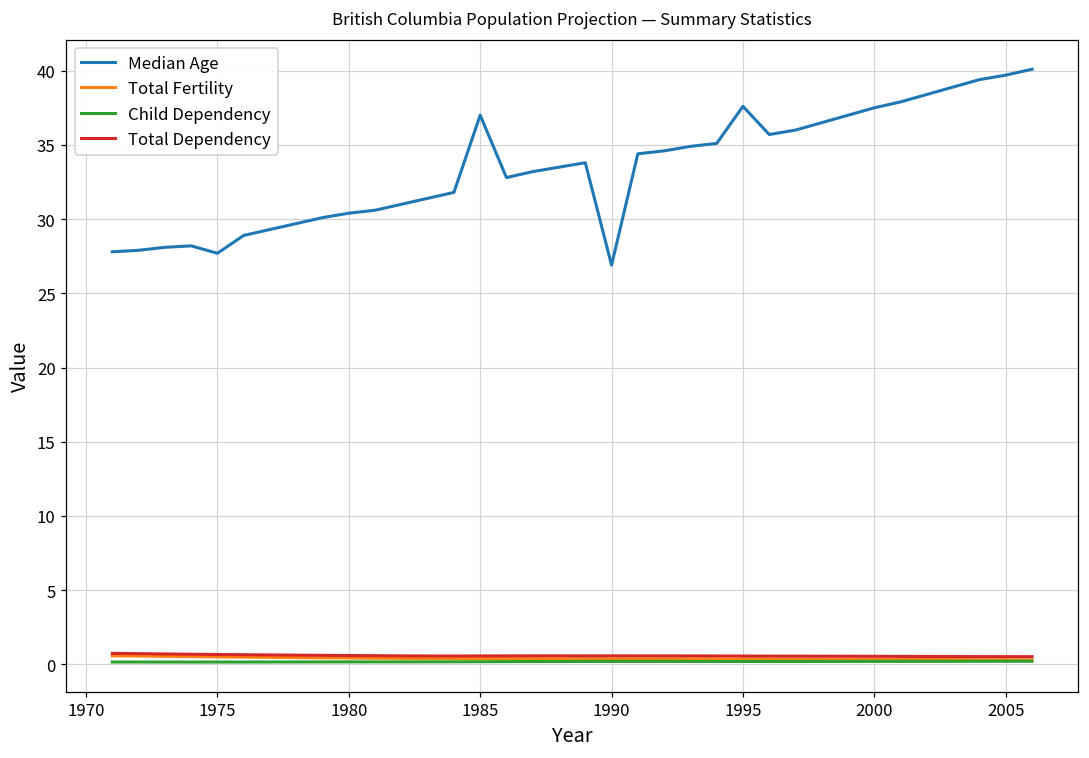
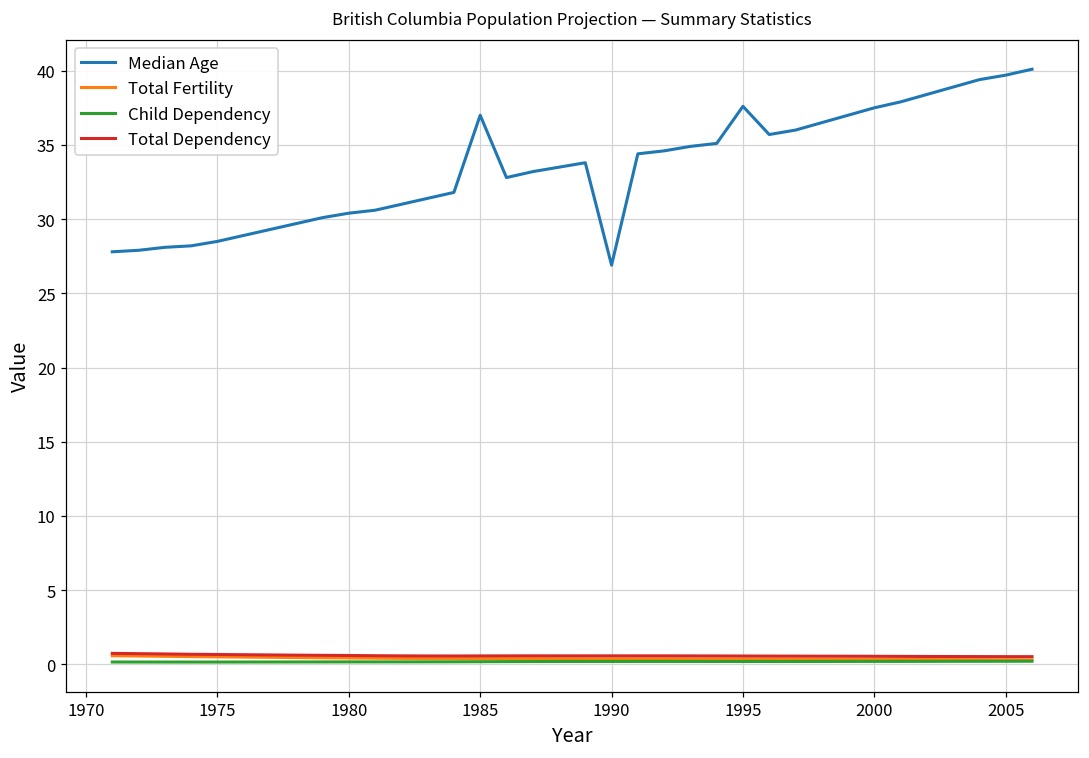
Median Age, 1975: 27.7 -> 28.5
